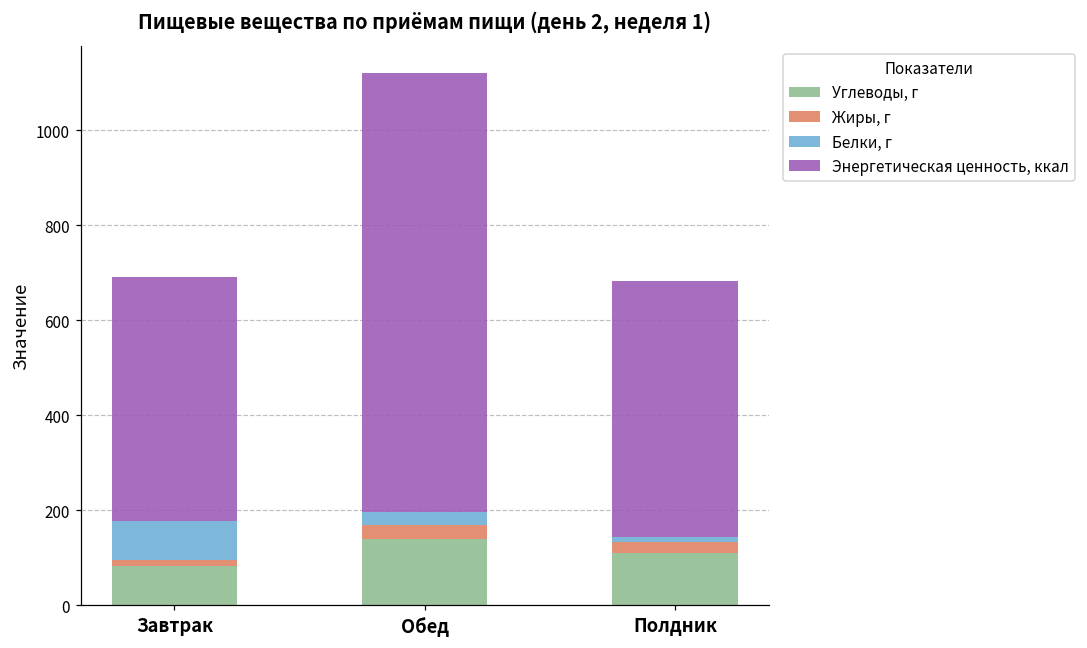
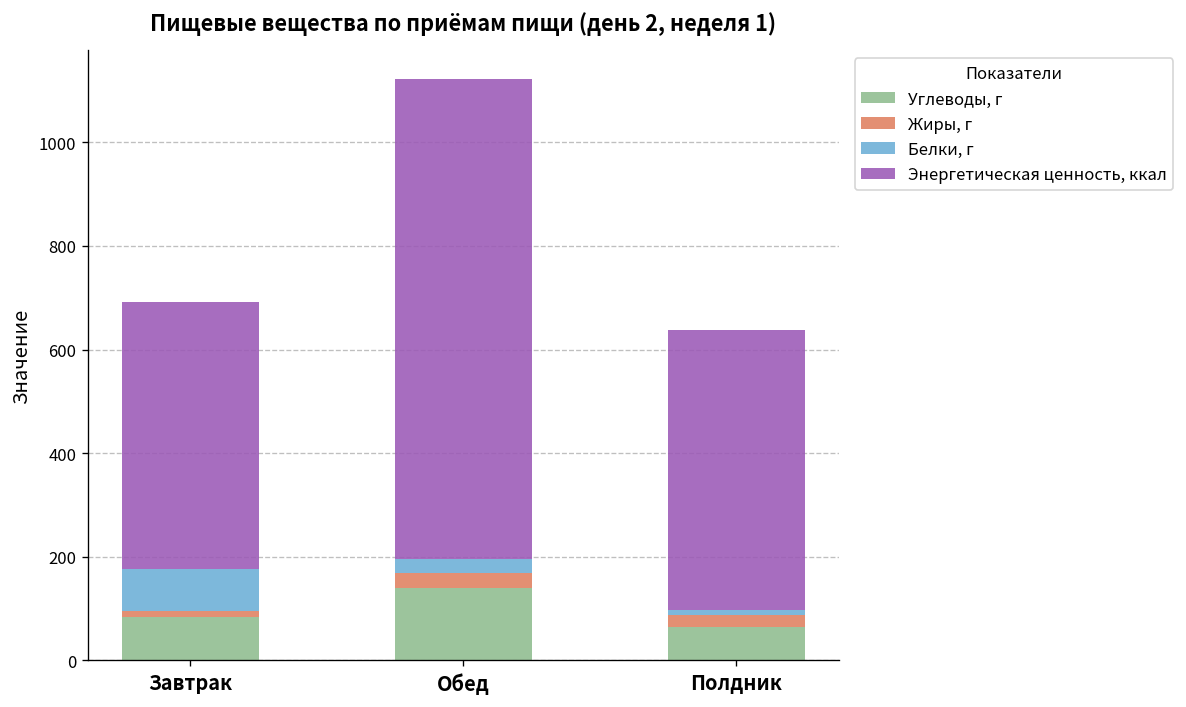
Углеводы, г, Полдник: 110 -> 70
